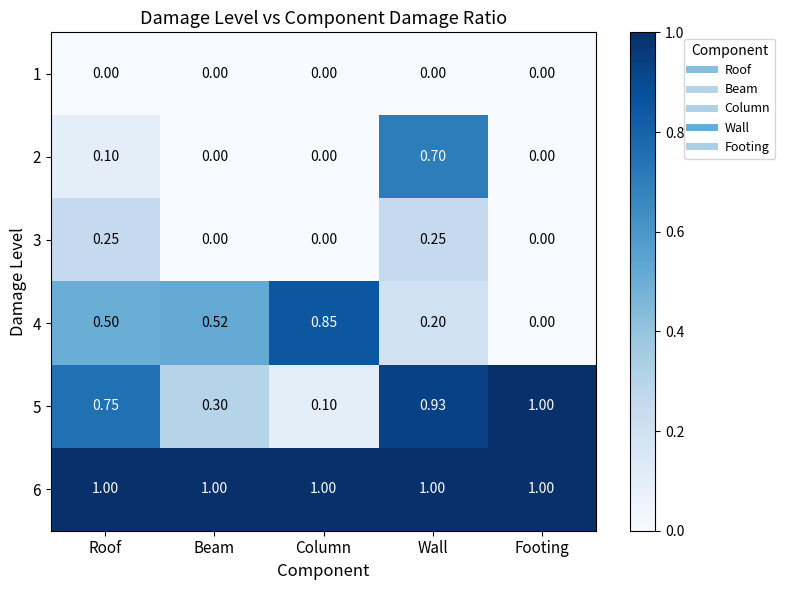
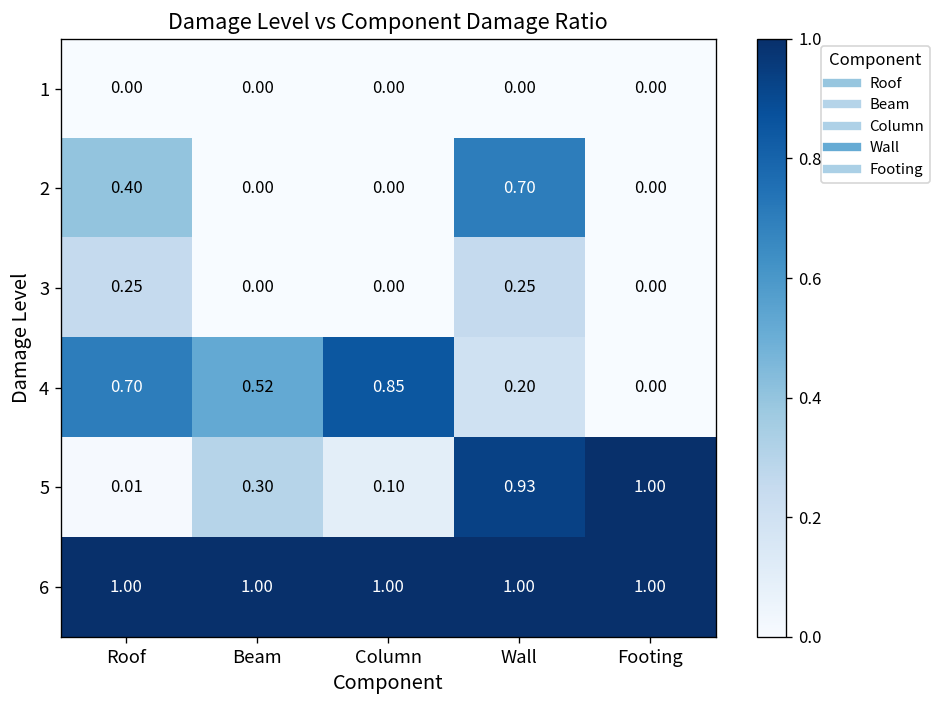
2, Roof: 0.10 -> 0.40
4, Roof: 0.50 -> 0.70
5, Roof: 0.75 -> 0.01
